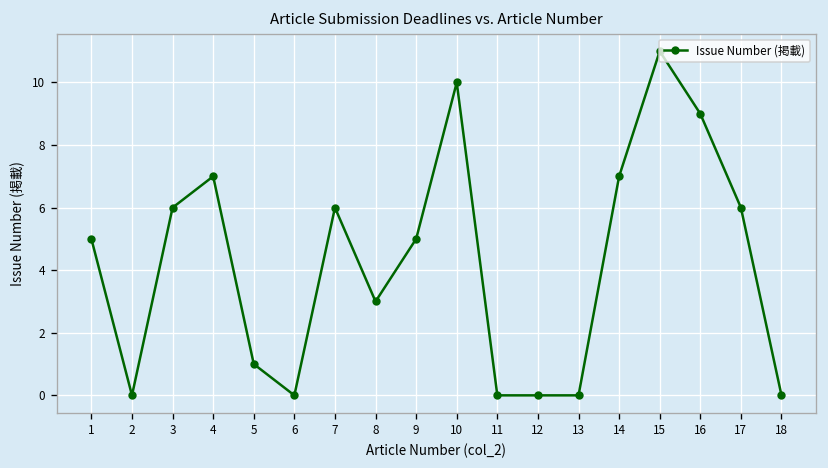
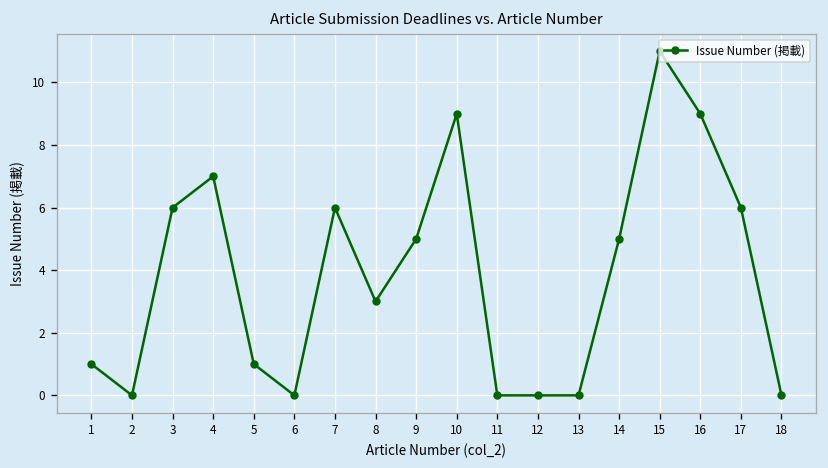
1: 5 -> 1
10: 10 -> 9
14: 7 -> 5
